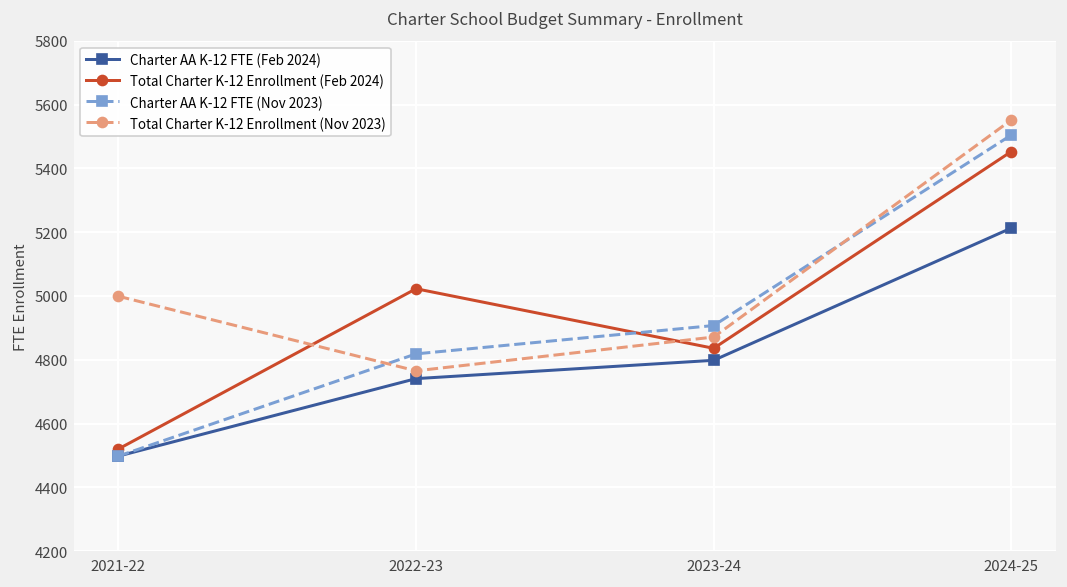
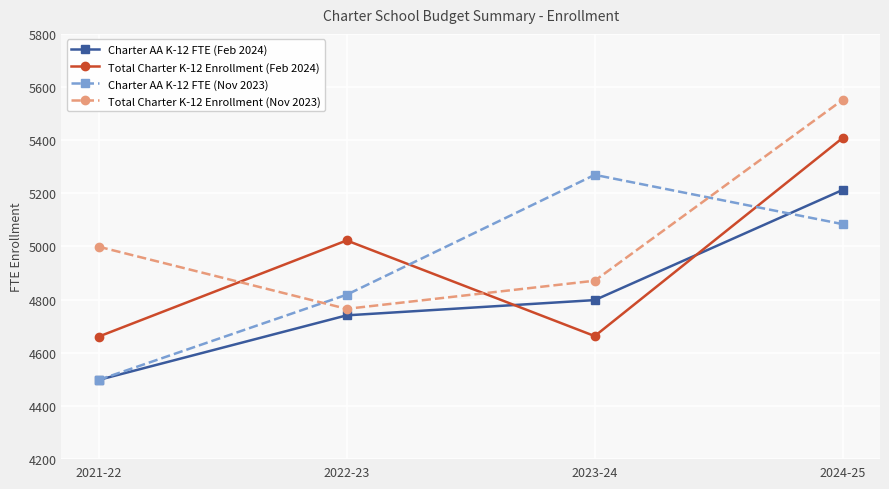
Total Charter K-12 Enrollment (Feb 2024), 2021-22: 4520 -> 4660
Total Charter K-12 Enrollment (Feb 2024), 2023-24: 4840 -> 4660
Charter AA K-12 FTE (Nov 2023), 2023-24: 4910 -> 5270
Total Charter K-12 Enrollment (Feb 2024), 2024-25: 5450 -> 5410
Charter AA K-12 FTE (Nov 2023), 2024-25: 5500 -> 5080
